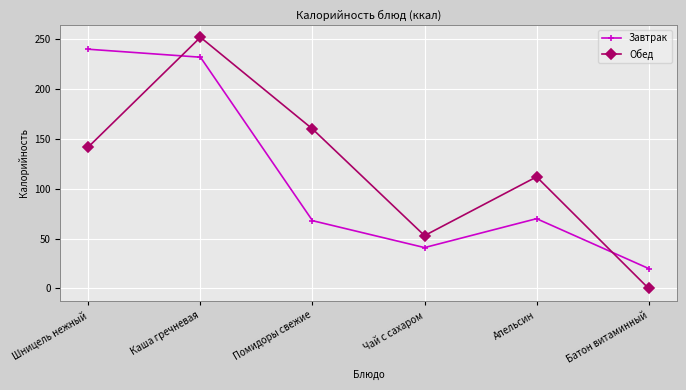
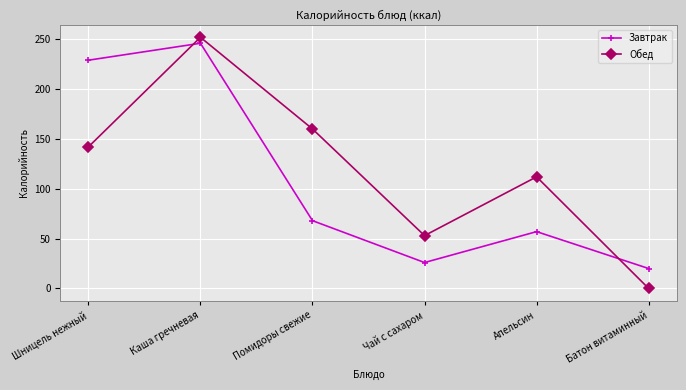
Завтрак, Шницель нежный: 240 -> 230
Завтрак, Каша гречневая: 230 -> 250
Завтрак, Чай с сахаром: 40 -> 30
Завтрак, Апельсин: 70 -> 60
